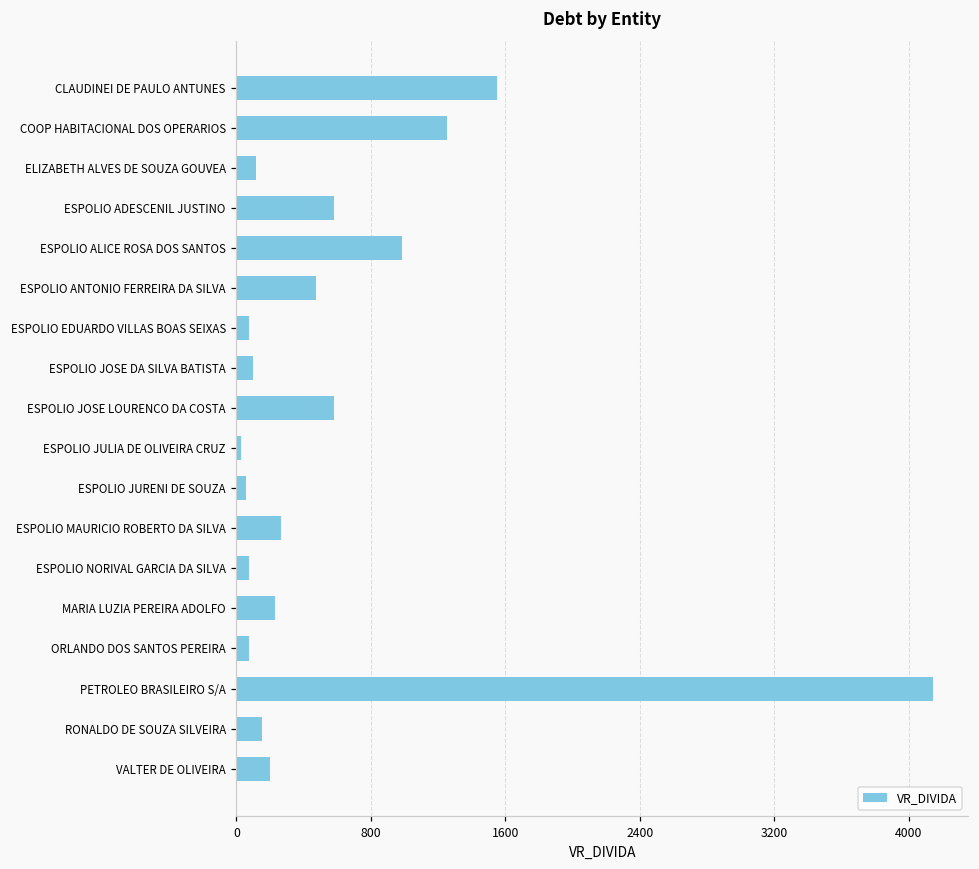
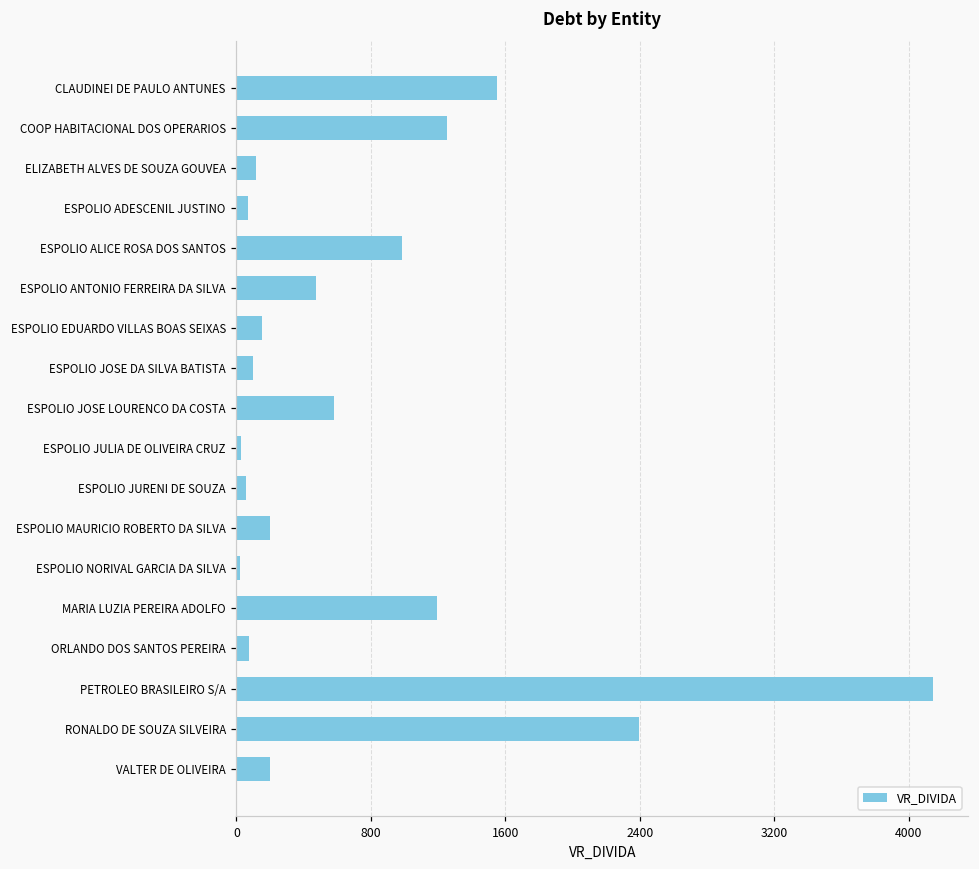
ESPOLIO ADESCENIL JUSTINO: 580 -> 70
ESPOLIO EDUARDO VILLAS BOAS SEIXAS: 80 -> 150
ESPOLIO MAURICIO ROBERTO DA SILVA: 270 -> 200
ESPOLIO NORIVAL GARCIA DA SILVA: 70 -> 20
MARIA LUZIA PEREIRA ADOLFO: 230 -> 1190
RONALDO DE SOUZA SILVEIRA: 150 -> 2390
